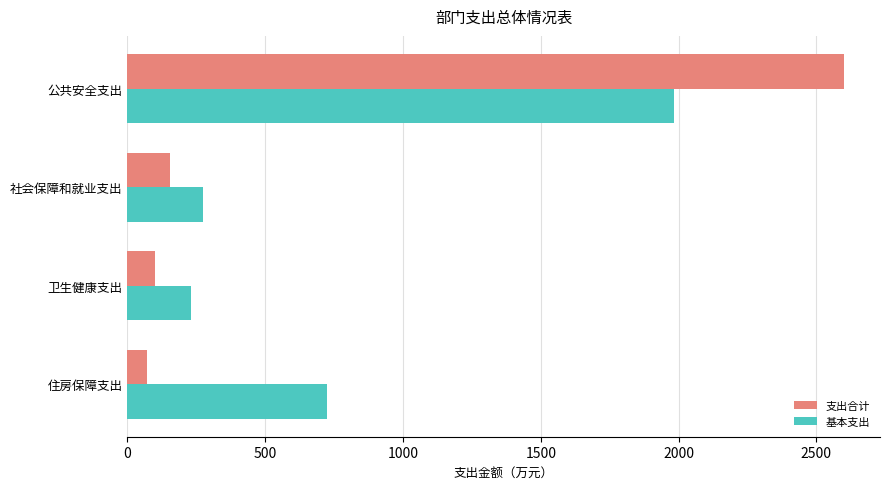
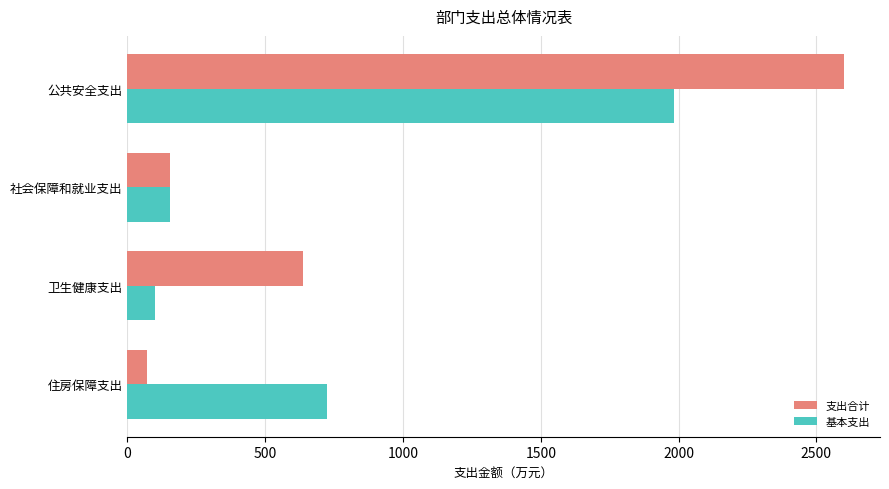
基本支出, 社会保障和就业支出: 270 -> 150
支出合计, 卫生健康支出: 100 -> 640
基本支出, 卫生健康支出: 230 -> 100
